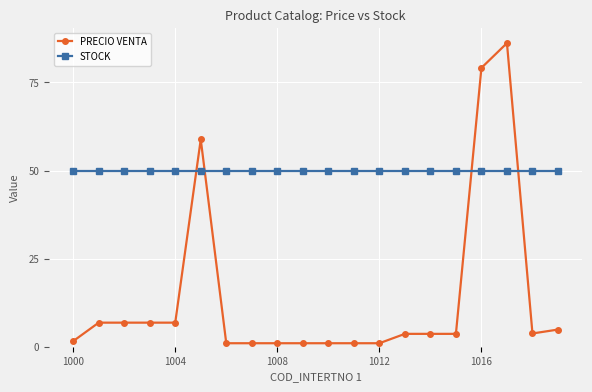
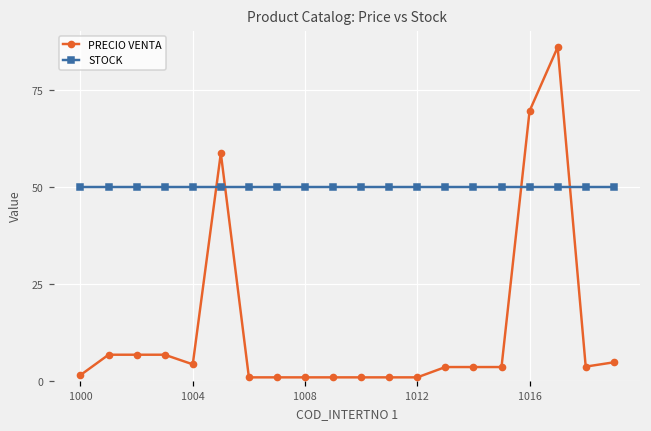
PRECIO VENTA, 1004: 7 -> 4
PRECIO VENTA, 1016: 79 -> 70
